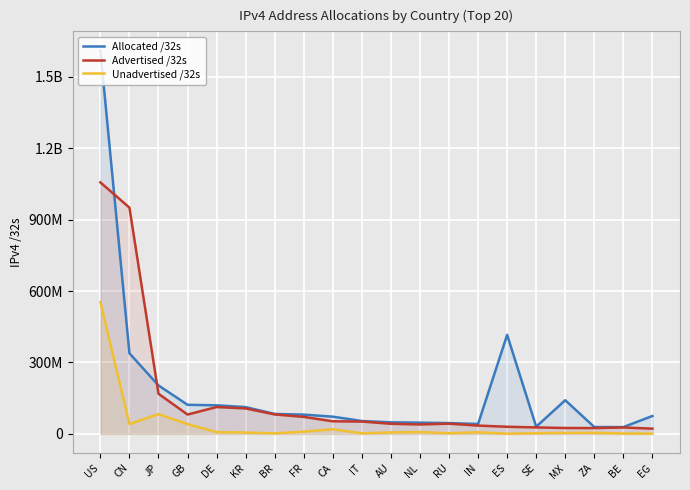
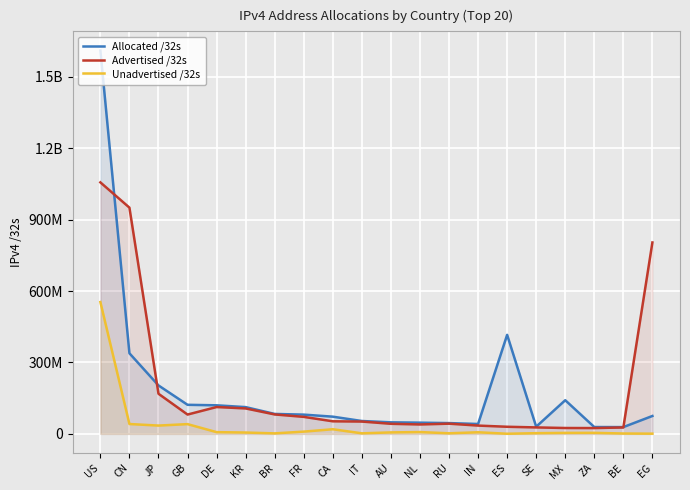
Unadvertised /32s, JP: 80000000 -> 30000000
Advertised /32s, EG: 20000000 -> 800000000
